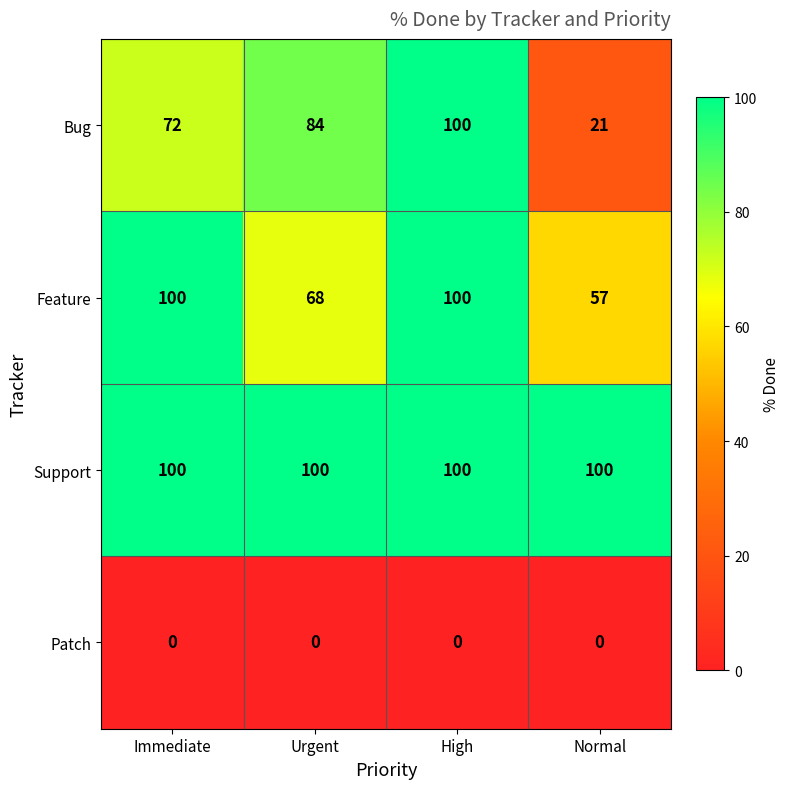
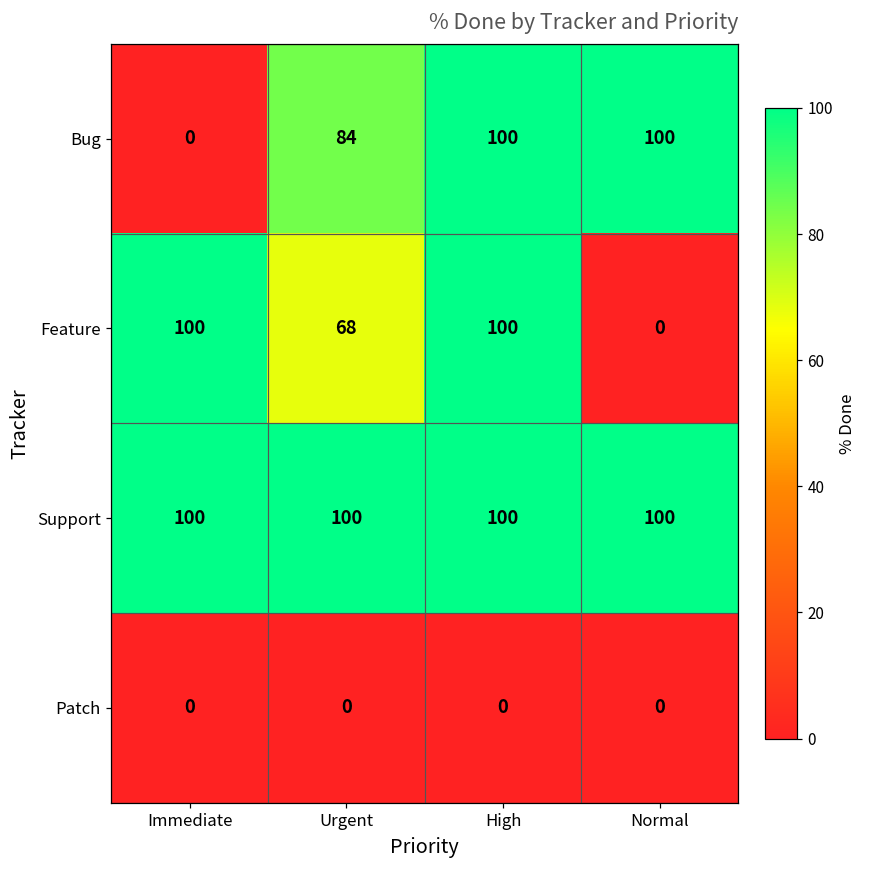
Bug, Immediate: 72 -> 0
Bug, Normal: 21 -> 100
Feature, Normal: 57 -> 0
